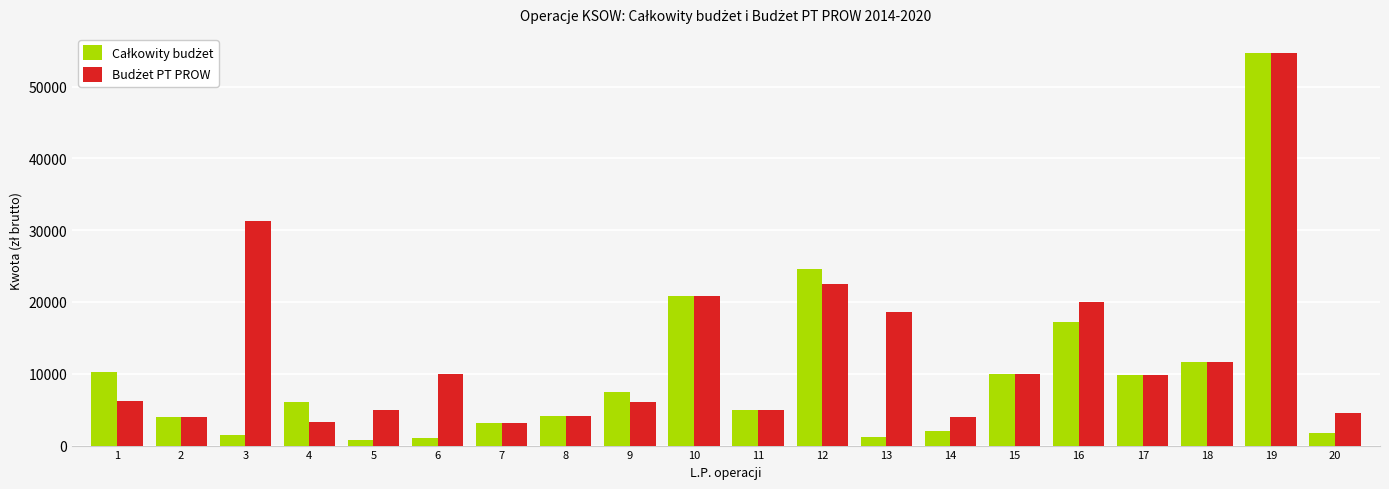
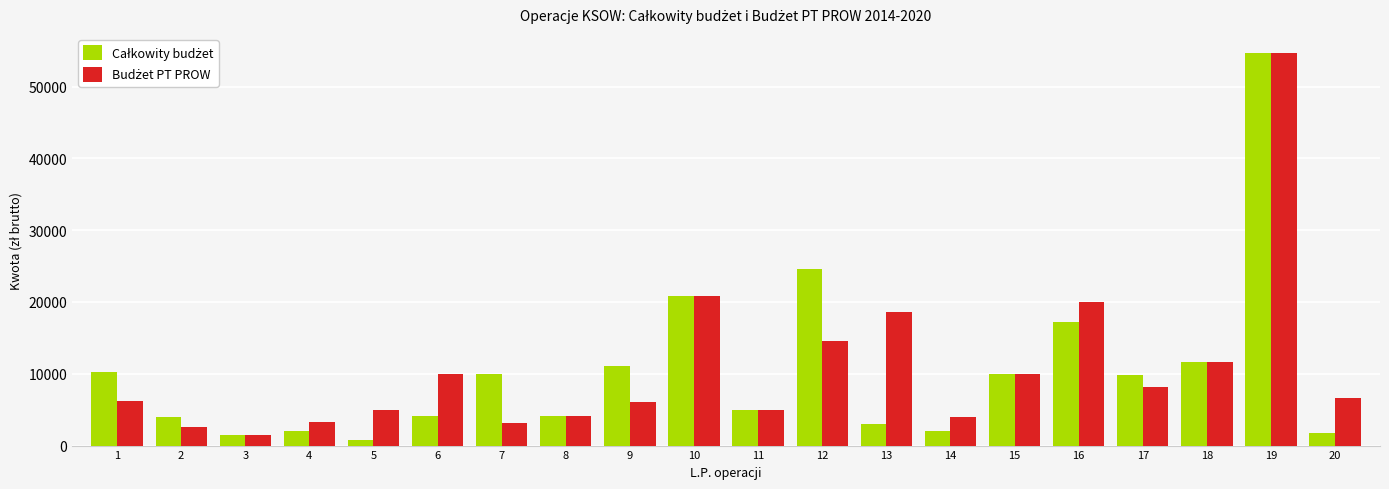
Budżet PT PROW, 2: 4000 -> 3000
Budżet PT PROW, 3: 31000 -> 1000
Całkowity budżet, 4: 6000 -> 2000
Całkowity budżet, 6: 1000 -> 4000
Całkowity budżet, 7: 3000 -> 10000
Całkowity budżet, 9: 8000 -> 11000
Budżet PT PROW, 12: 23000 -> 14000
Całkowity budżet, 13: 1000 -> 3000
Budżet PT PROW, 17: 10000 -> 8000
Budżet PT PROW, 20: 5000 -> 7000
